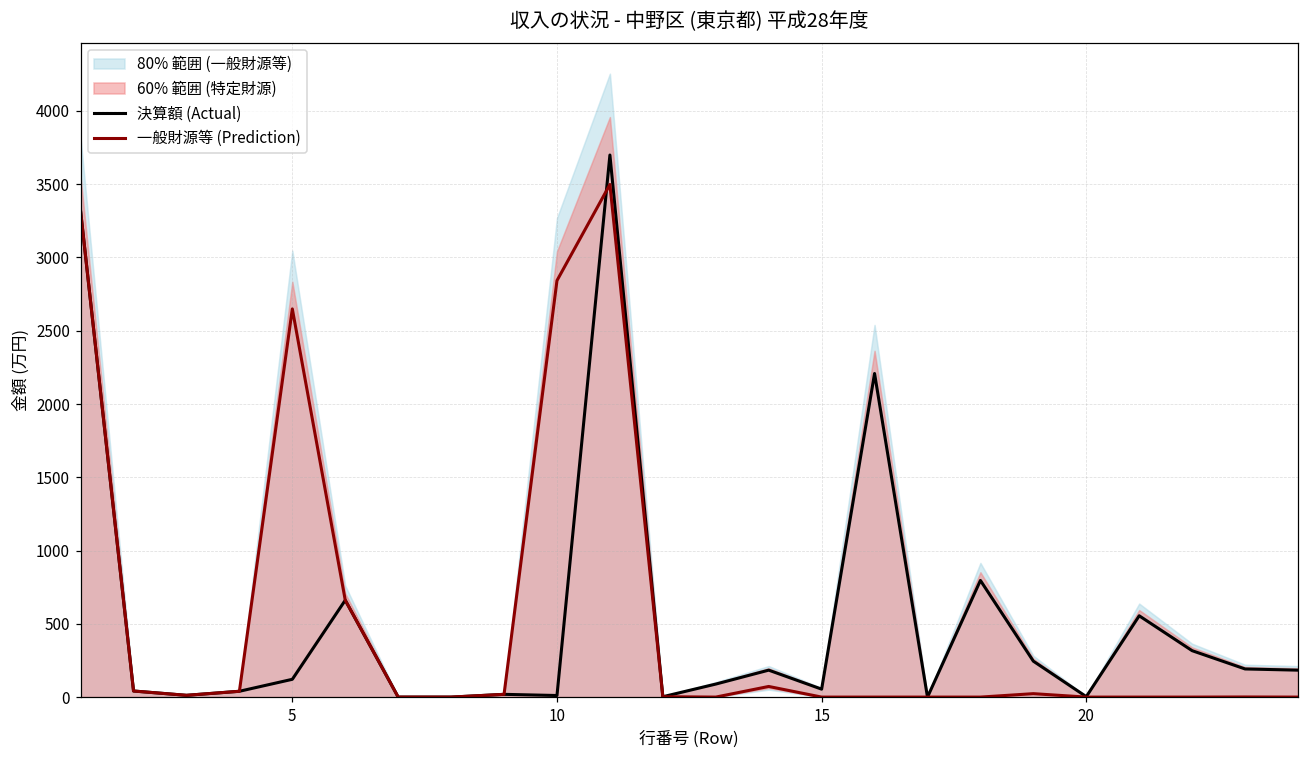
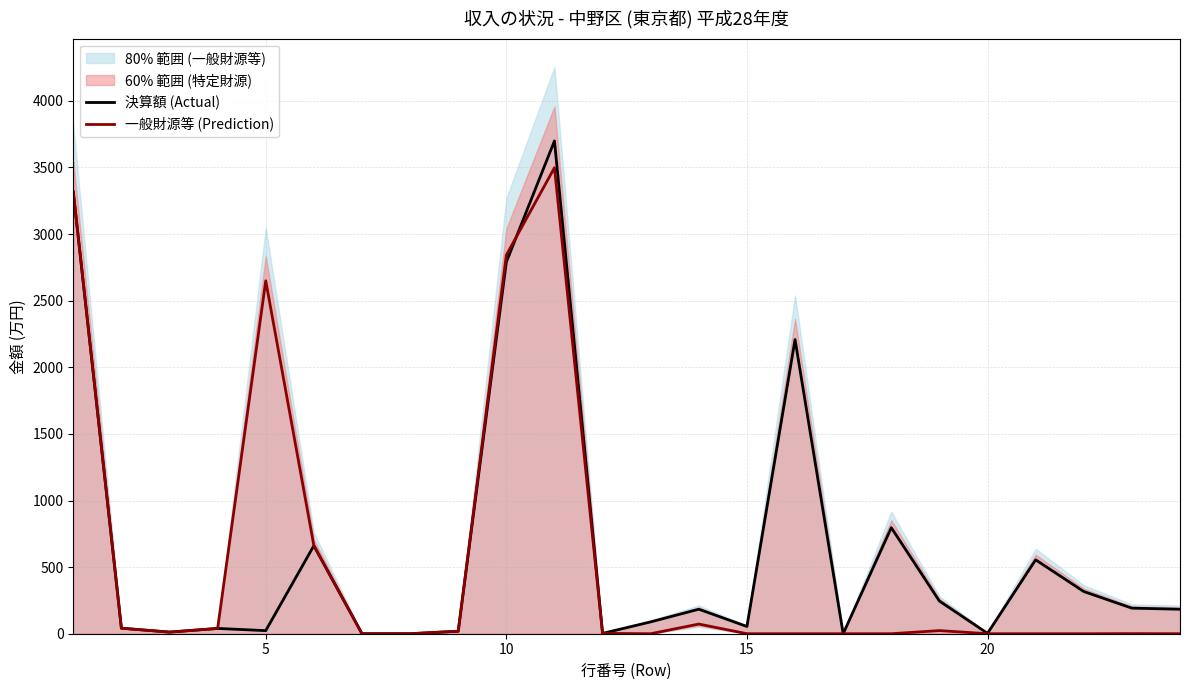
決算額 (Actual), 5: 120 -> 20
決算額 (Actual), 10: 10 -> 2790
